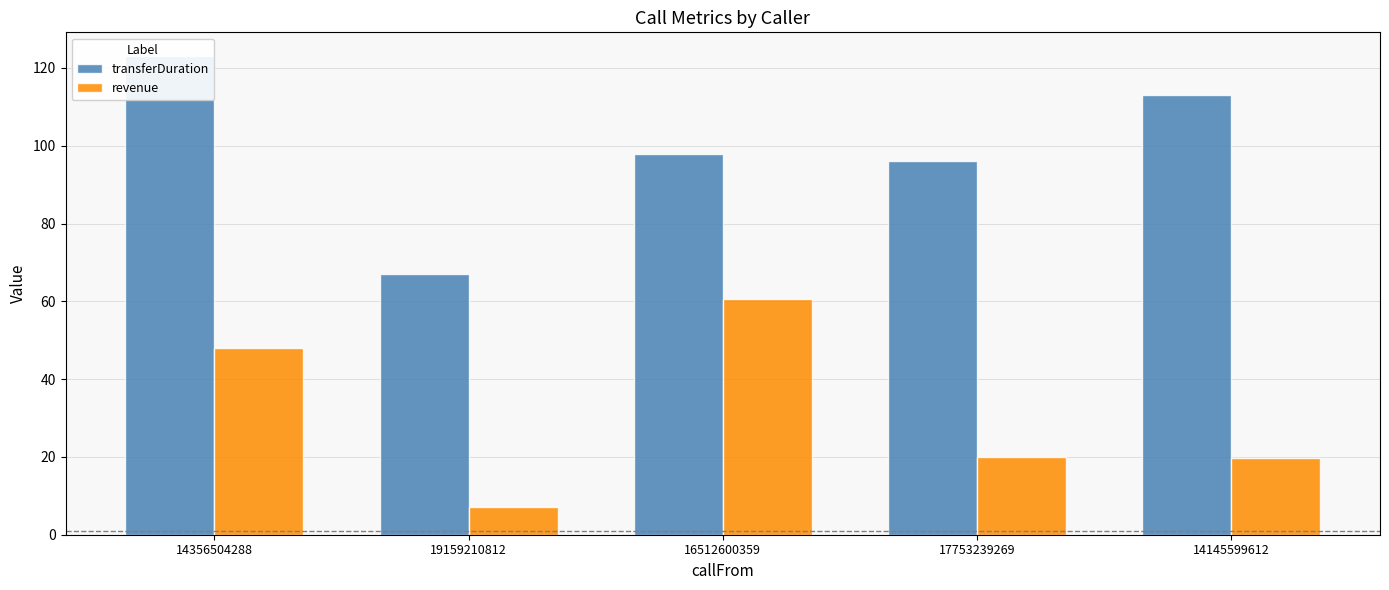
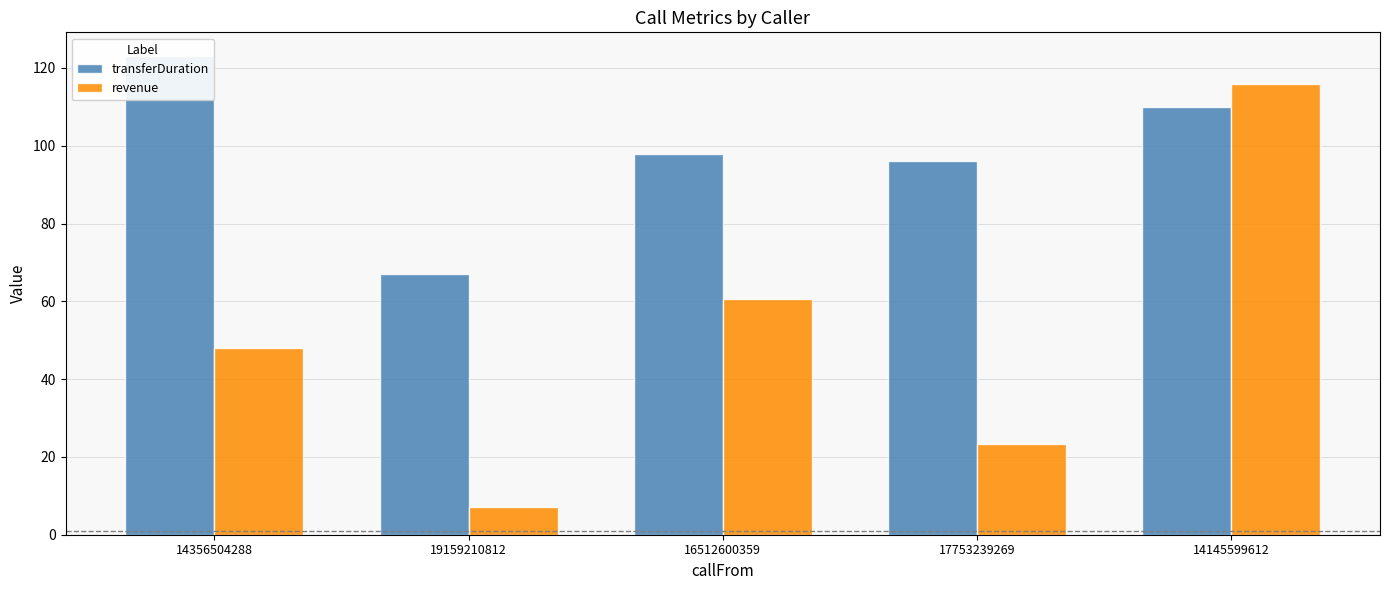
revenue, 17753239269: 20 -> 23
transferDuration, 14145599612: 113 -> 110
revenue, 14145599612: 20 -> 116
